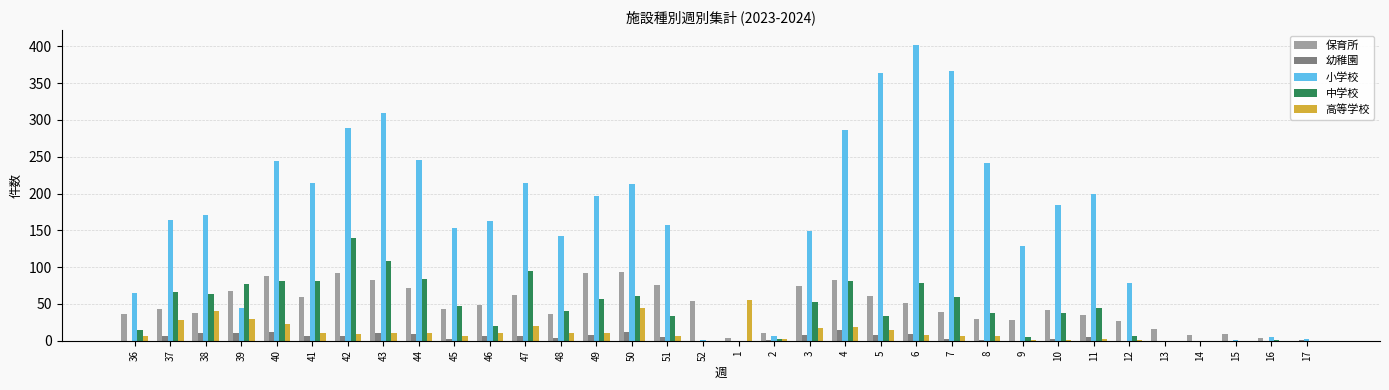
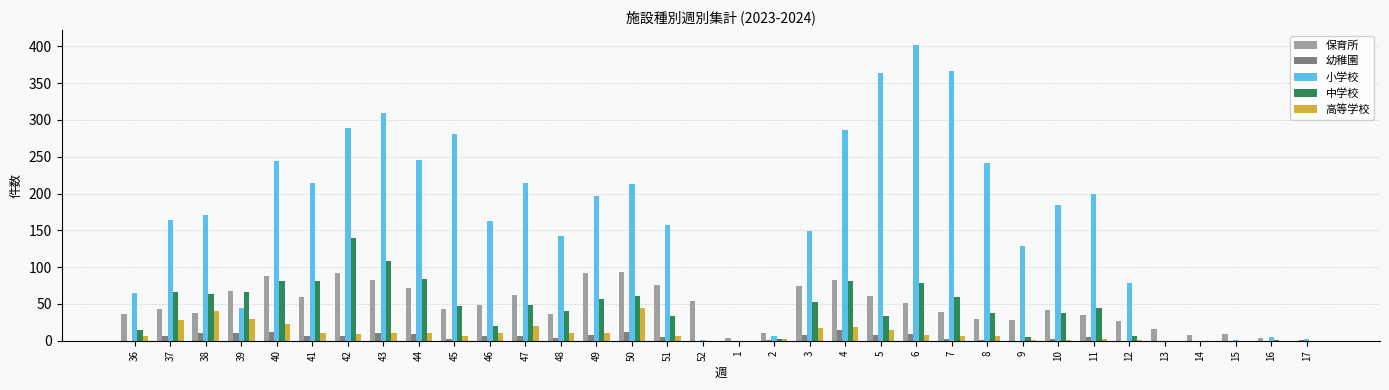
中学校, 39: 80 -> 70
小学校, 45: 150 -> 280
中学校, 47: 100 -> 50
高等学校, 1: 60 -> 0
